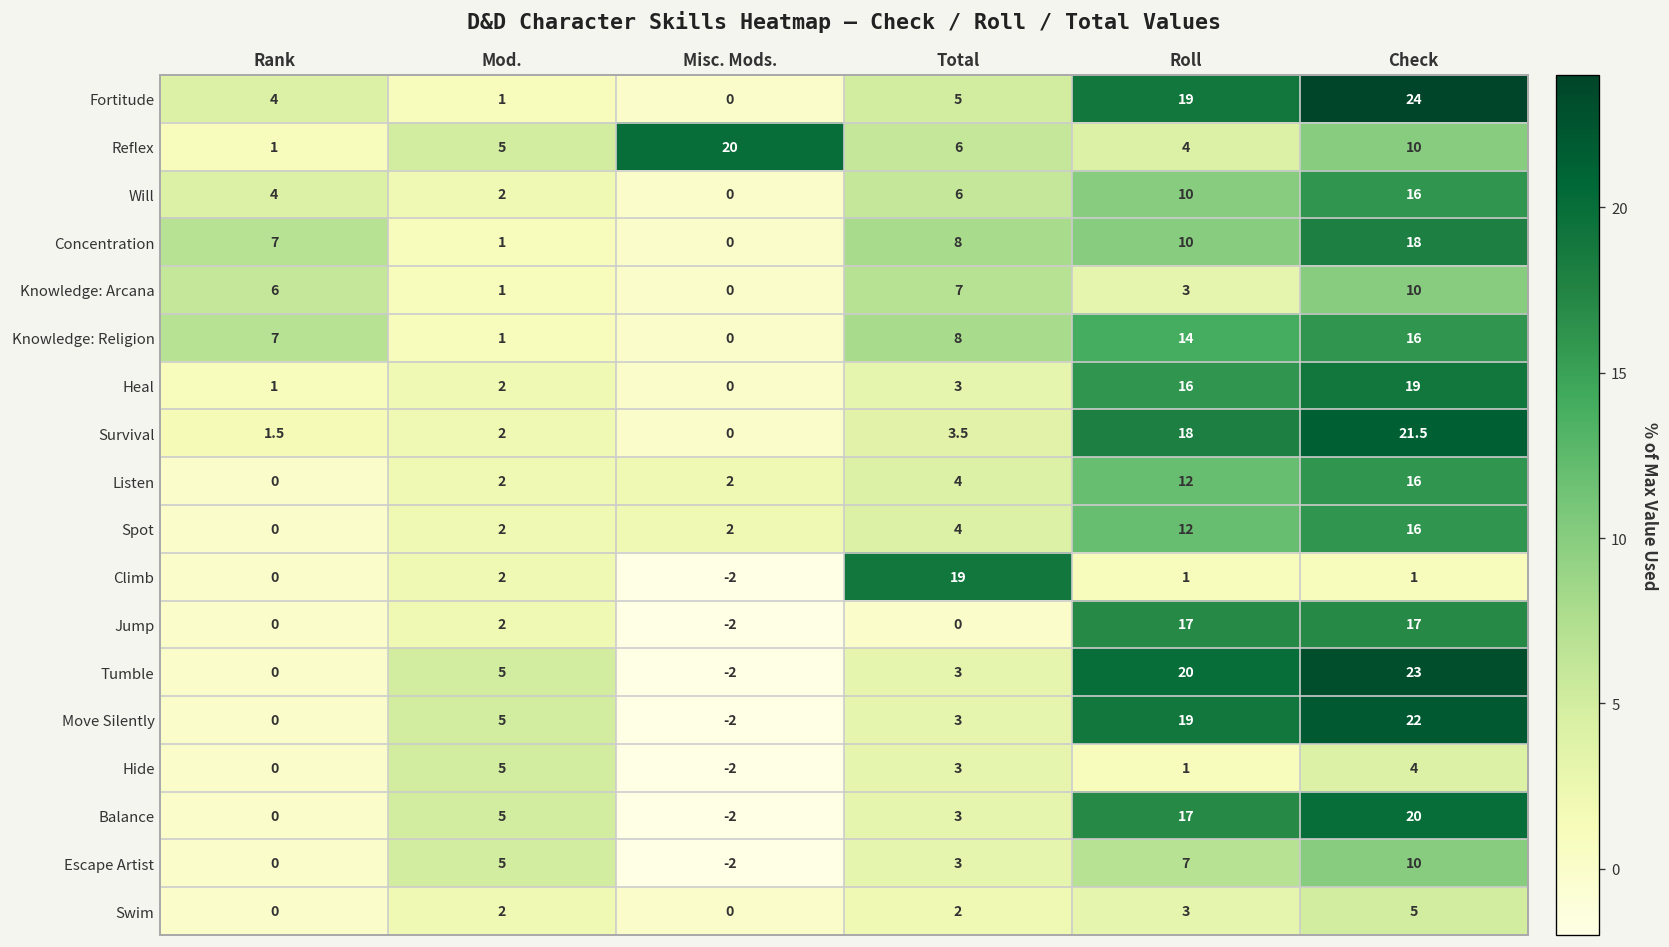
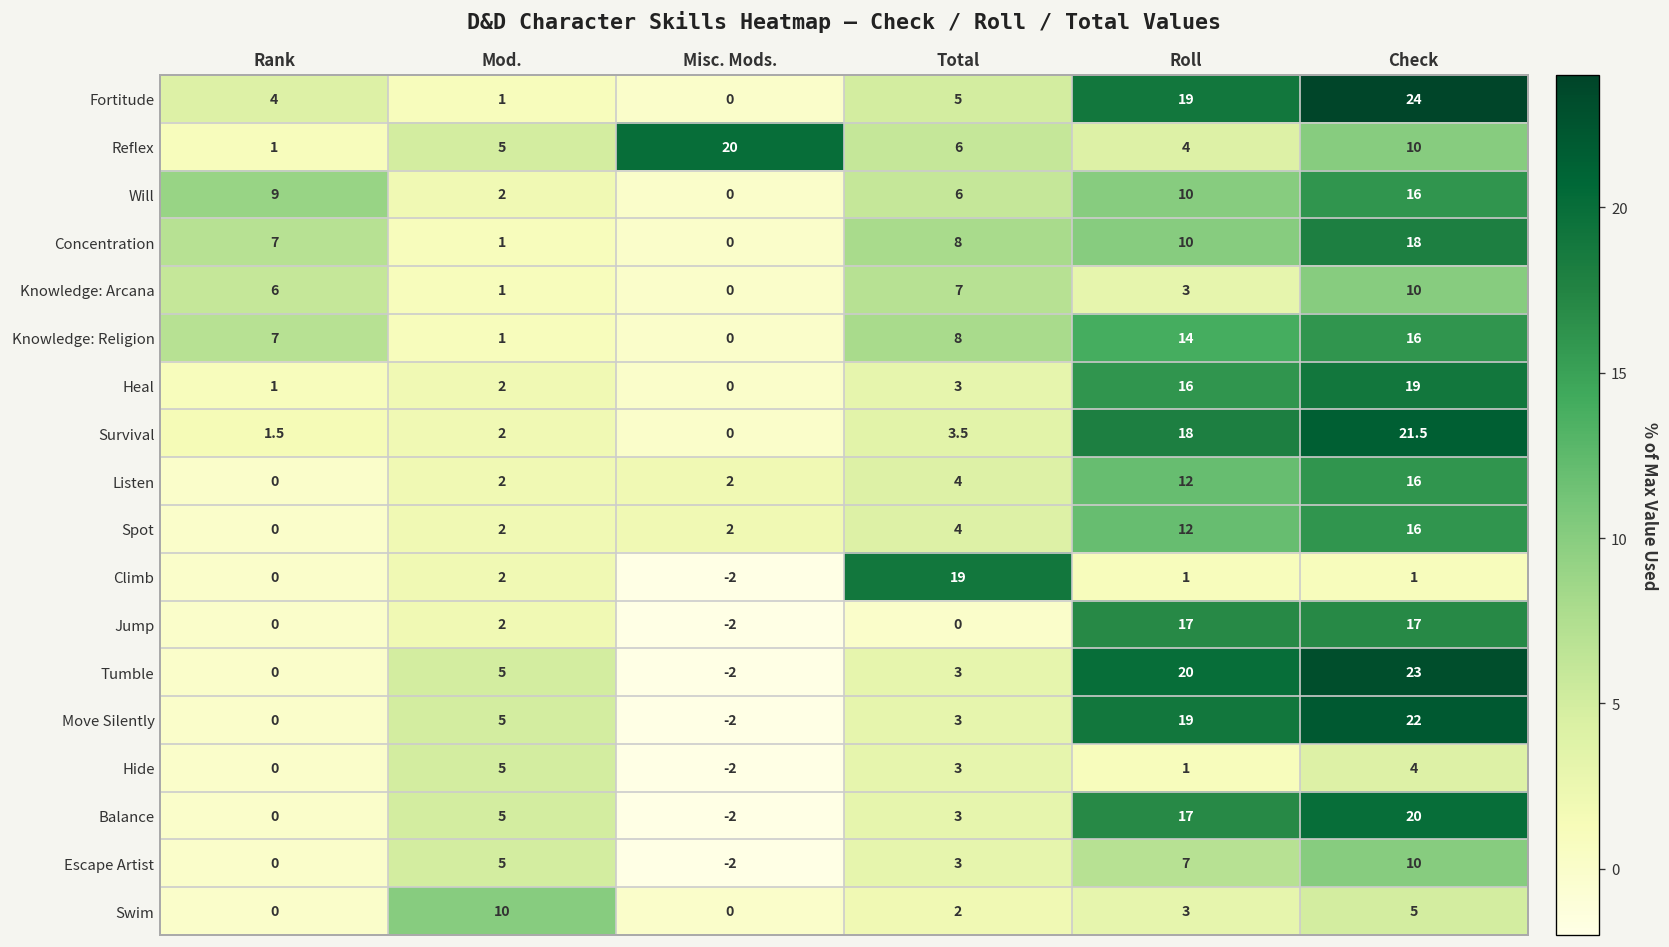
Will, Rank: 4 -> 9
Swim, Mod.: 2 -> 10
